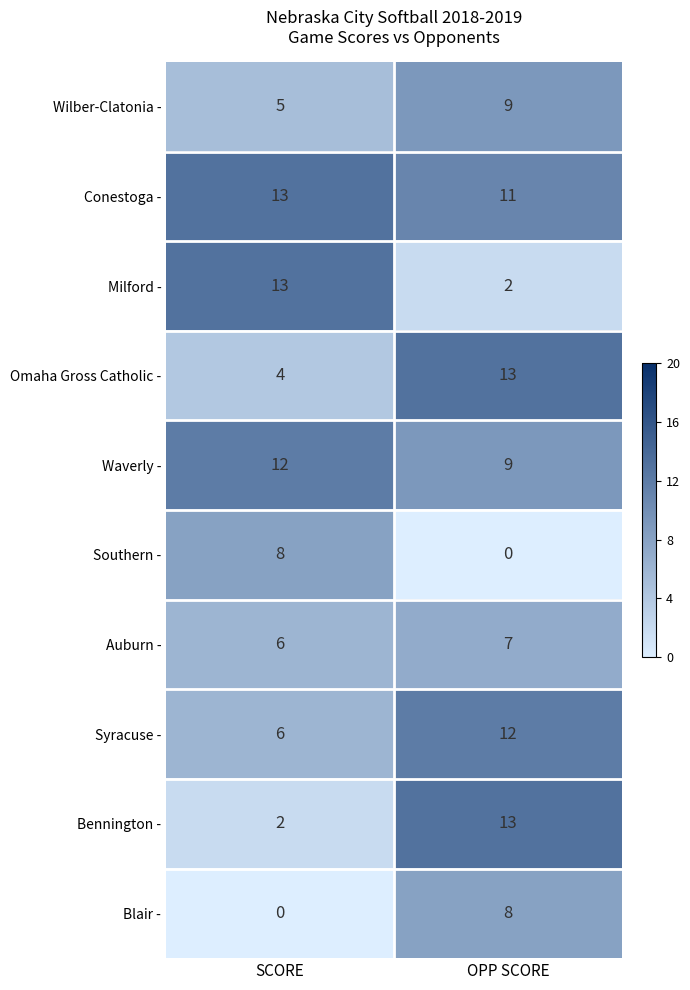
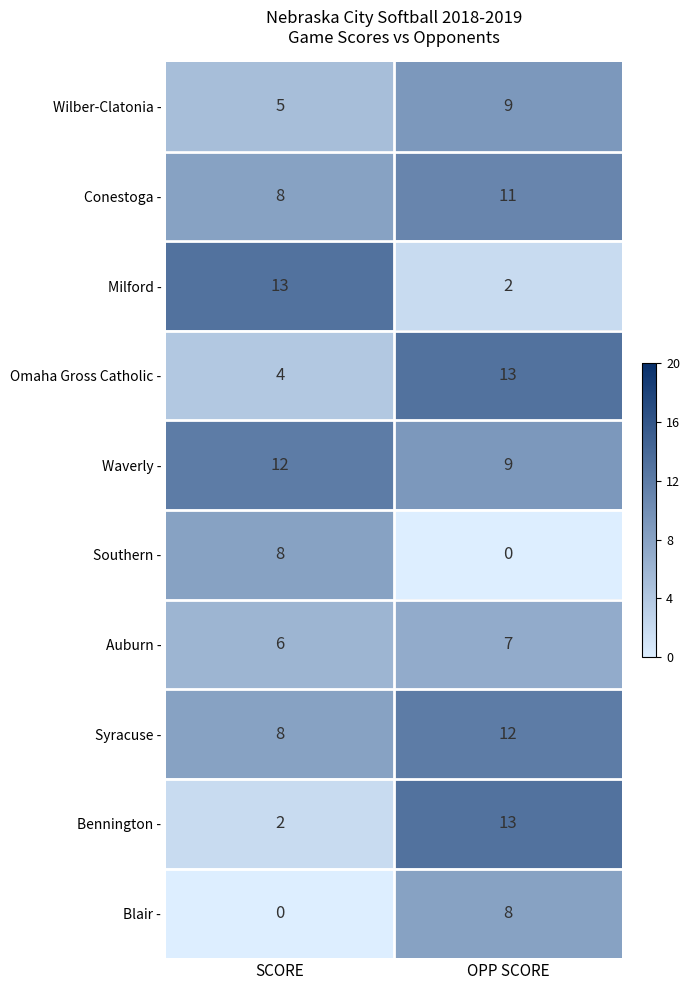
Conestoga -, SCORE: 13 -> 8
Syracuse -, SCORE: 6 -> 8
